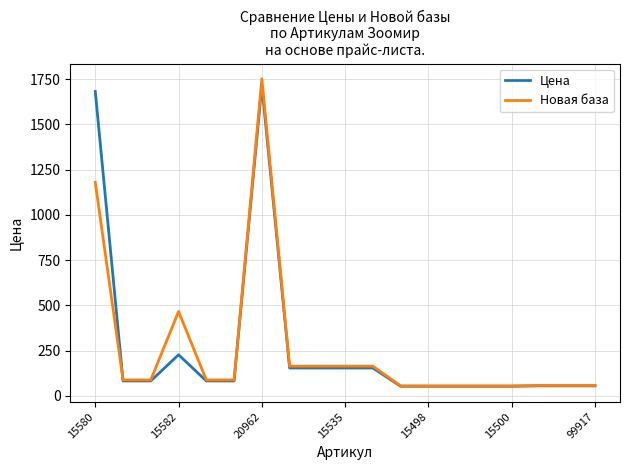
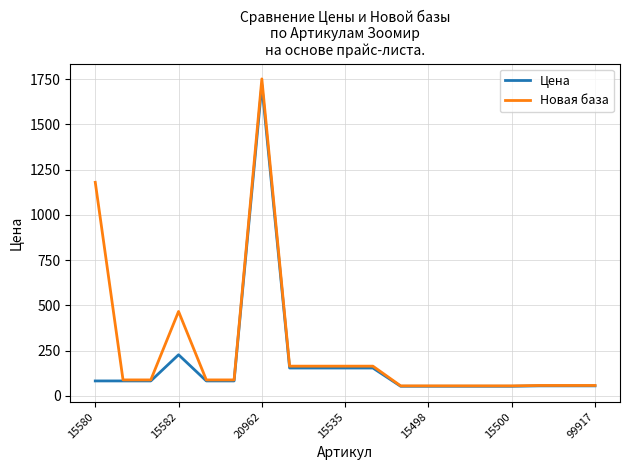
Цена, 15580: 1680 -> 80
